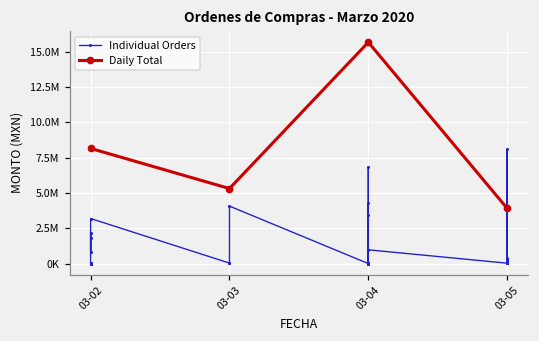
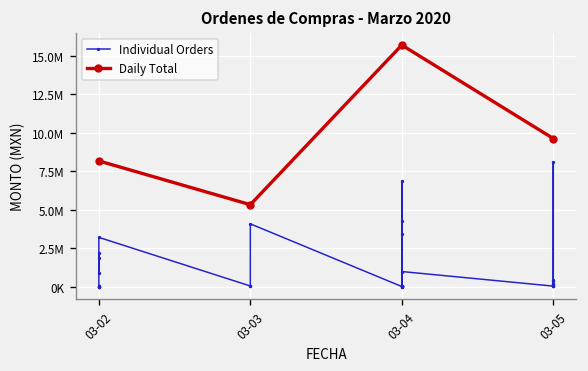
Daily Total, 03-05: 3900000 -> 9600000
